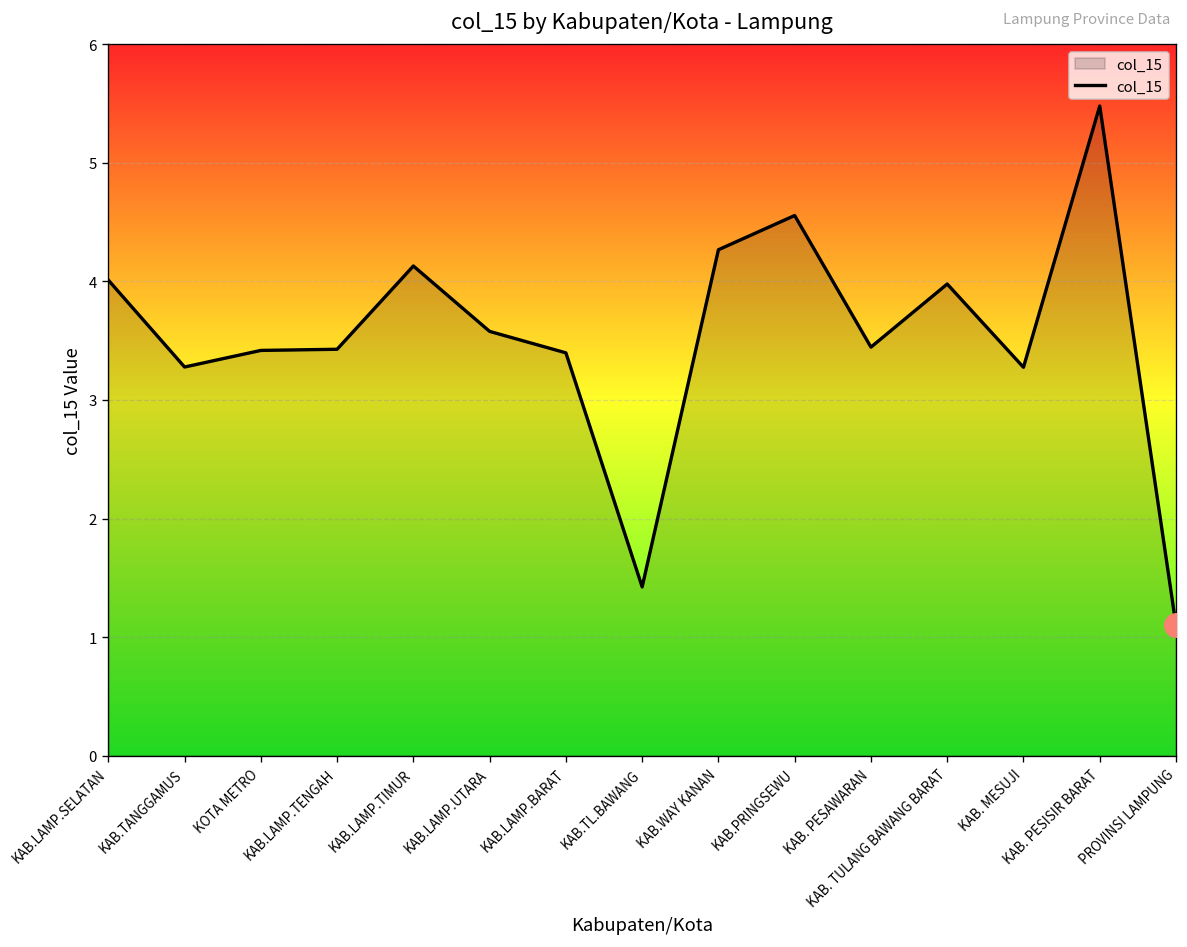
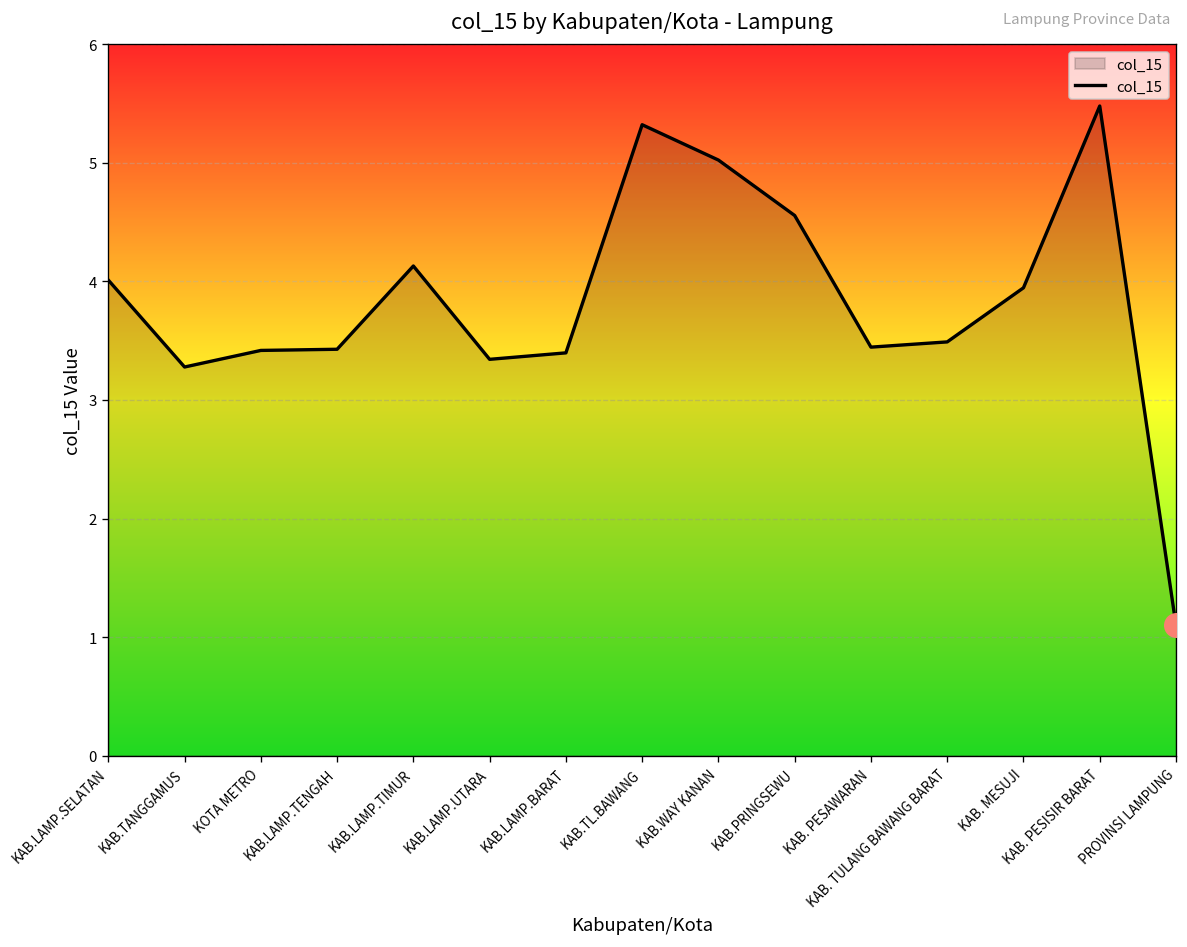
col_15, KAB.LAMP.UTARA: 3.6 -> 3.3
col_15, KAB.TL.BAWANG: 1.4 -> 5.3
col_15, KAB.WAY KANAN: 4.3 -> 5.0
col_15, KAB. TULANG BAWANG BARAT: 4.0 -> 3.5
col_15, KAB. MESUJI: 3.3 -> 3.9
